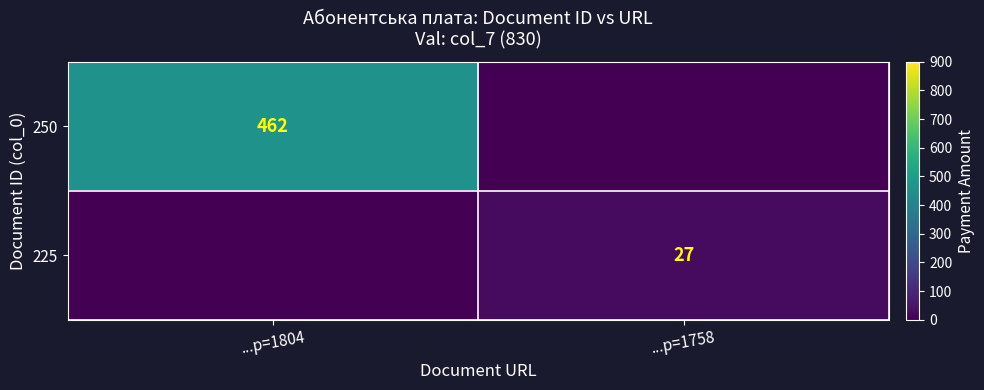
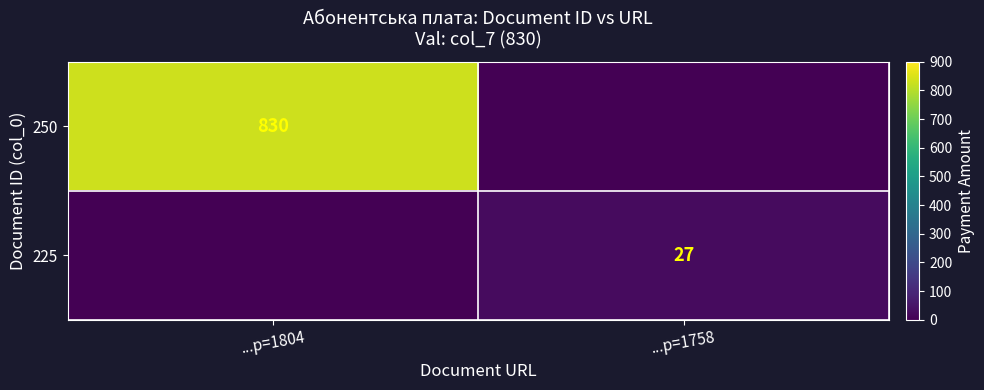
250, ...p=1804: 462 -> 830
